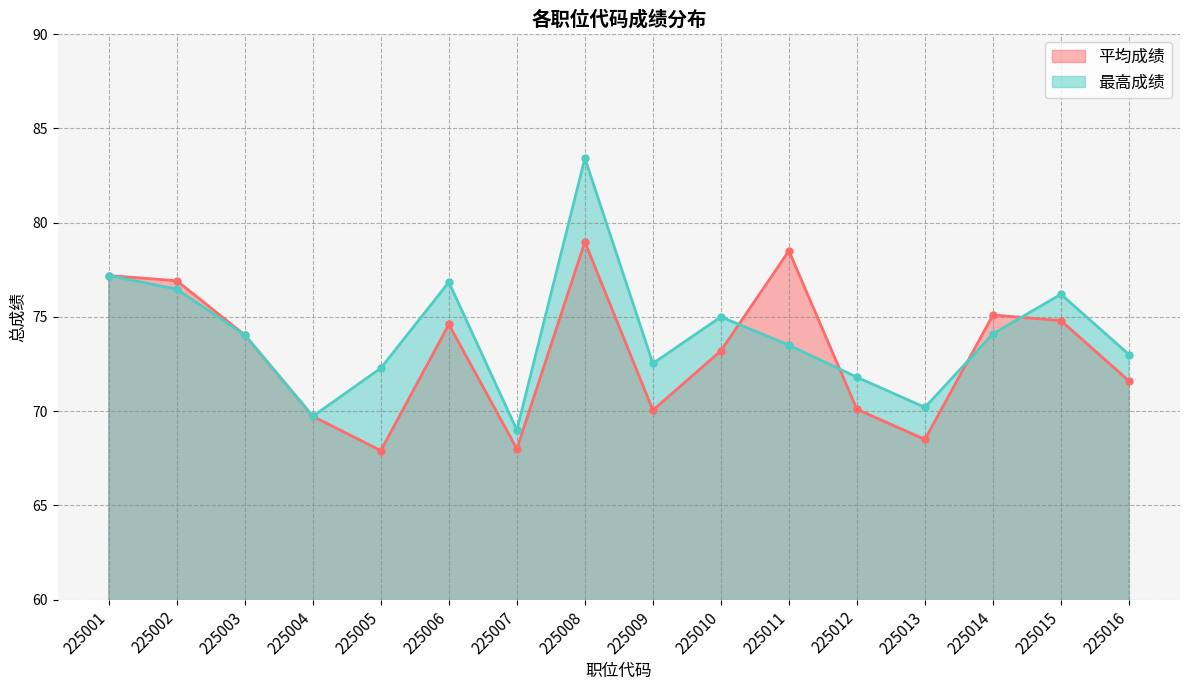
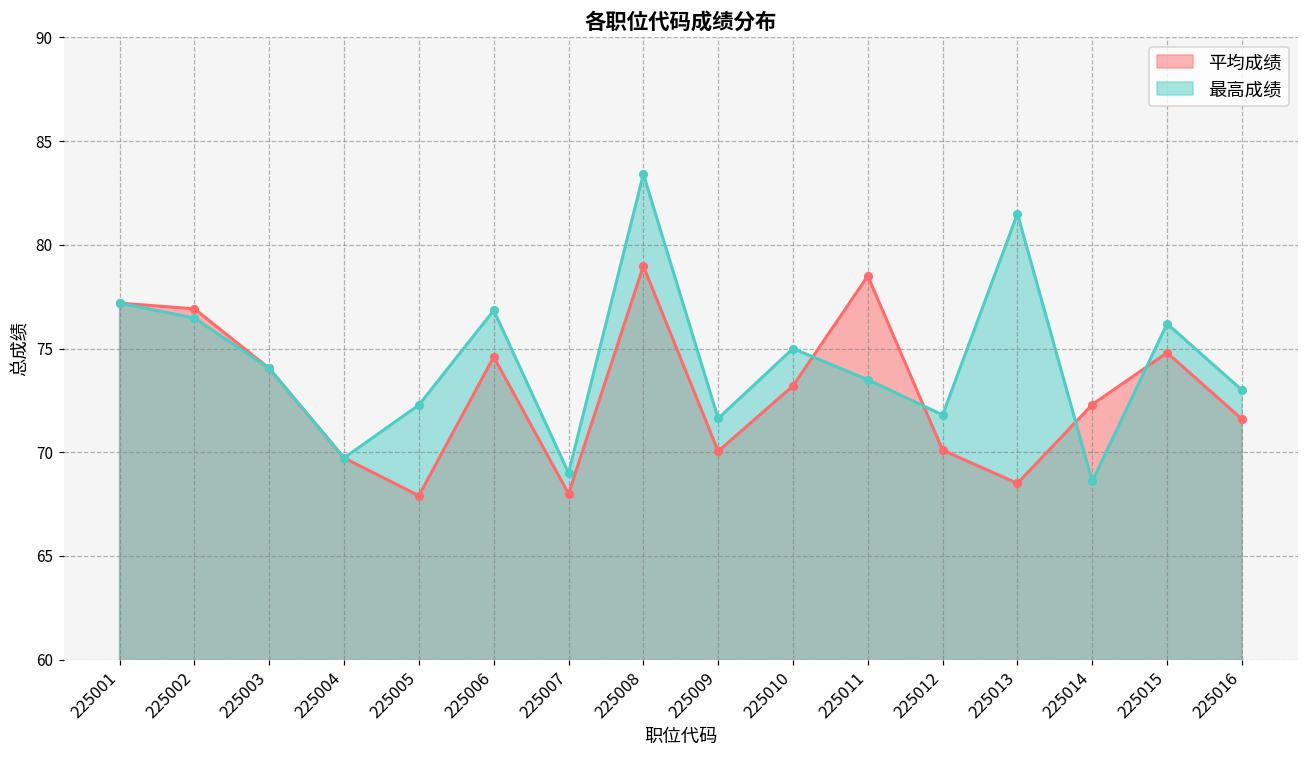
最高成绩, 225009: 72.5 -> 71.6
最高成绩, 225013: 70.2 -> 81.5
平均成绩, 225014: 75.1 -> 72.3
最高成绩, 225014: 74.1 -> 68.6
